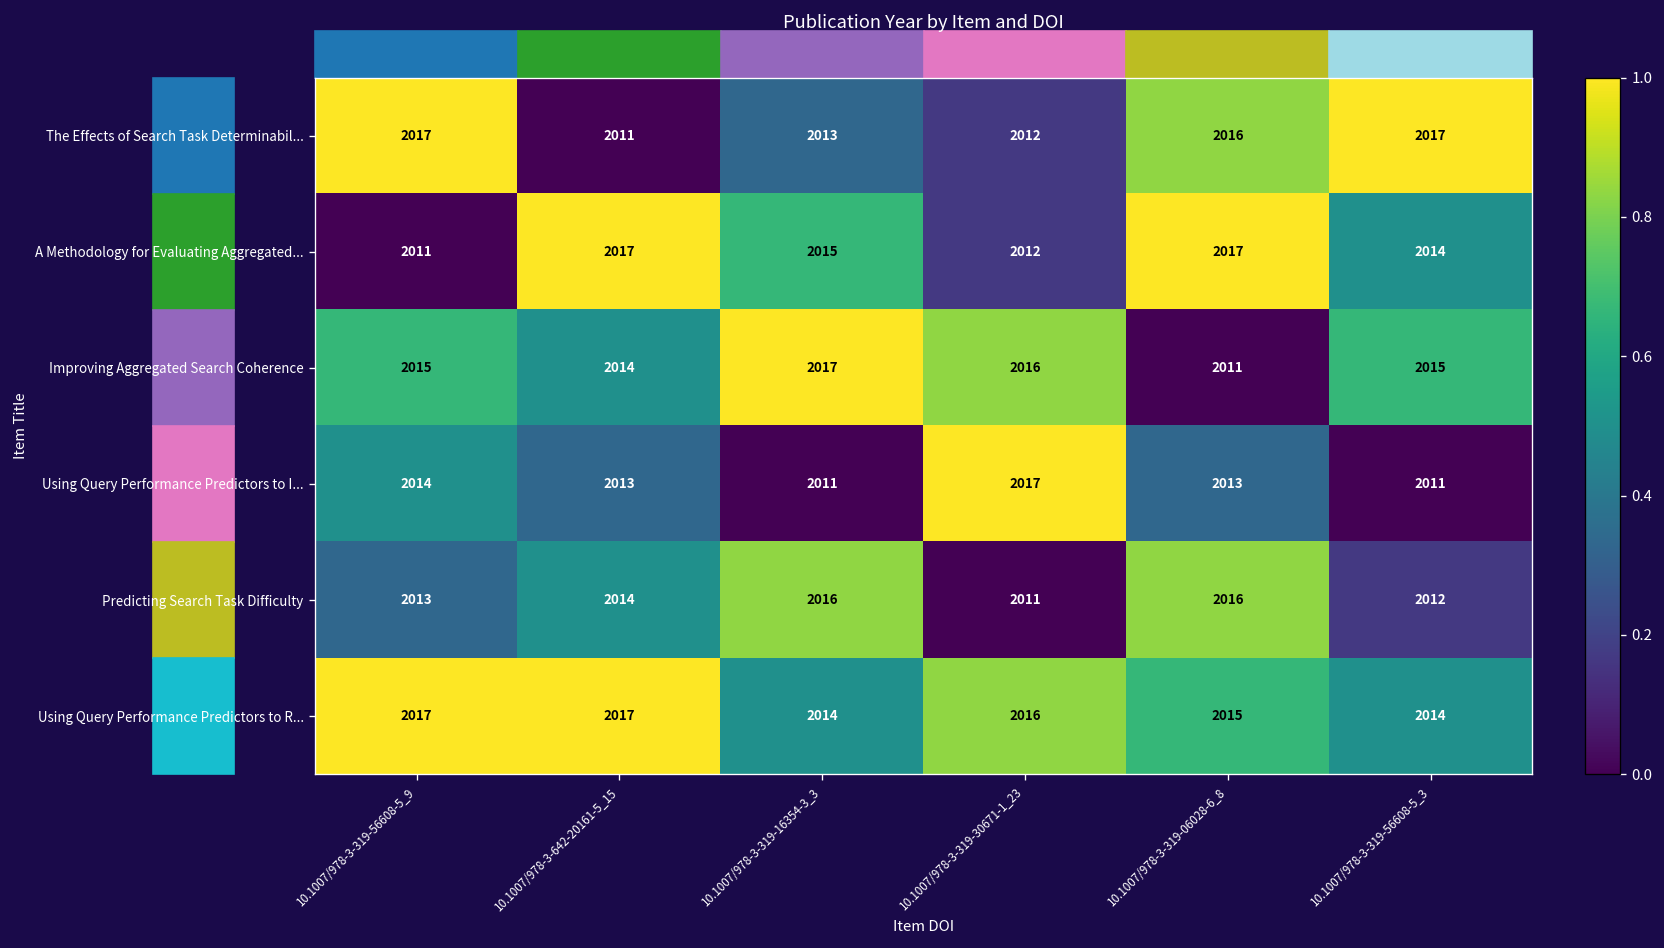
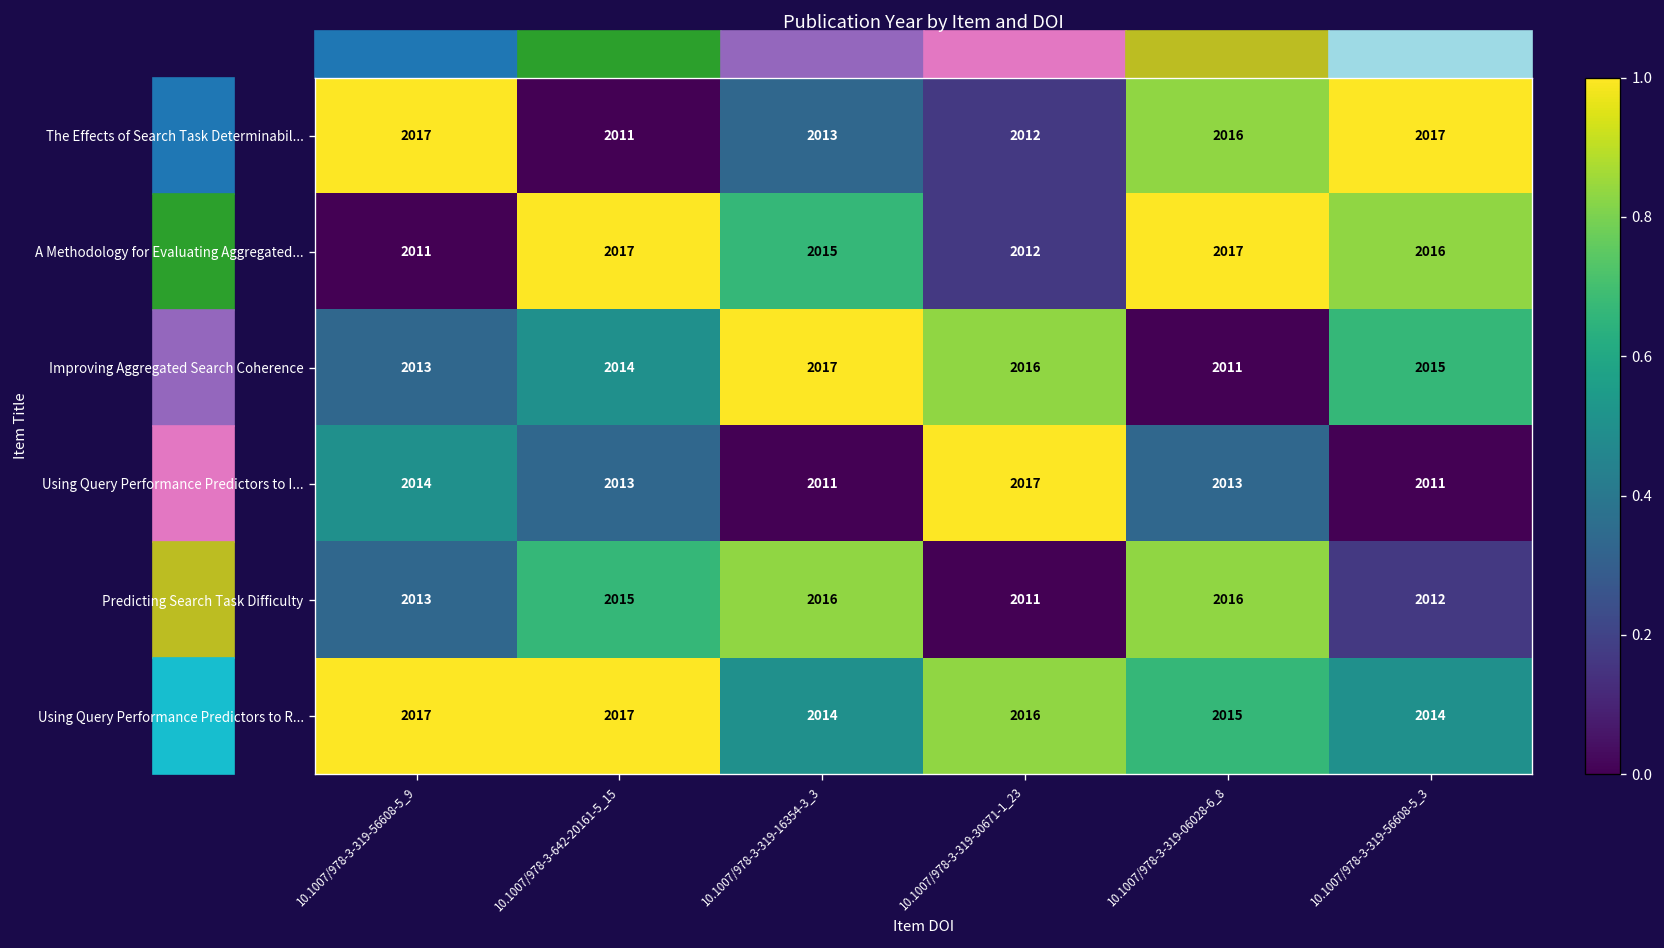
A Methodology for Evaluating Aggregated..., 10.1007/978-3-319-56608-5_3: 2014 -> 2016
Improving Aggregated Search Coherence, 10.1007/978-3-319-56608-5_9: 2015 -> 2013
Predicting Search Task Difficulty, 10.1007/978-3-642-20161-5_15: 2014 -> 2015
